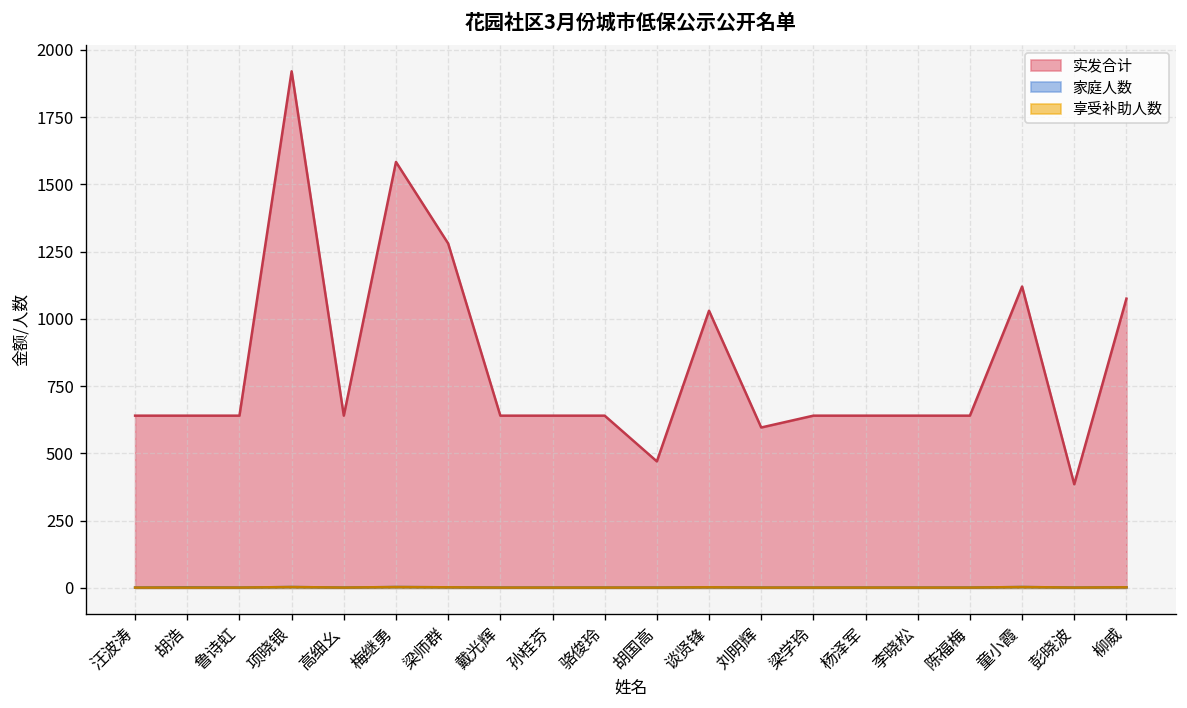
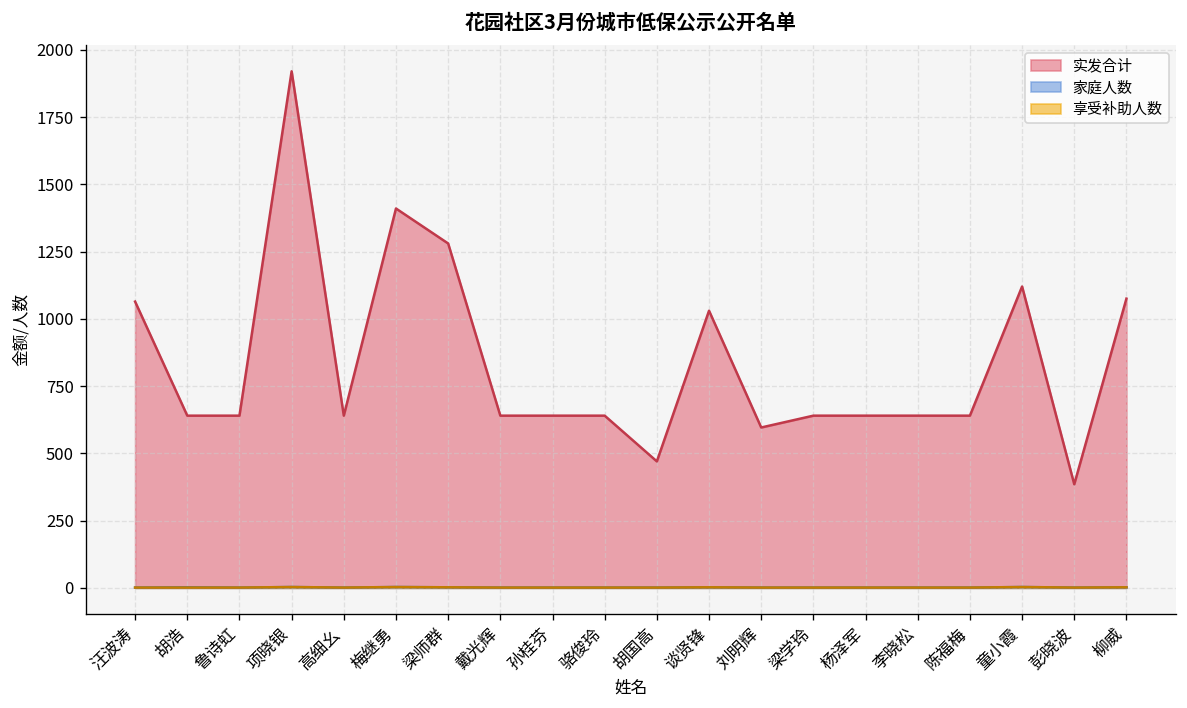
实发合计, 汪波涛: 640 -> 1060
实发合计, 梅继勇: 1580 -> 1410
